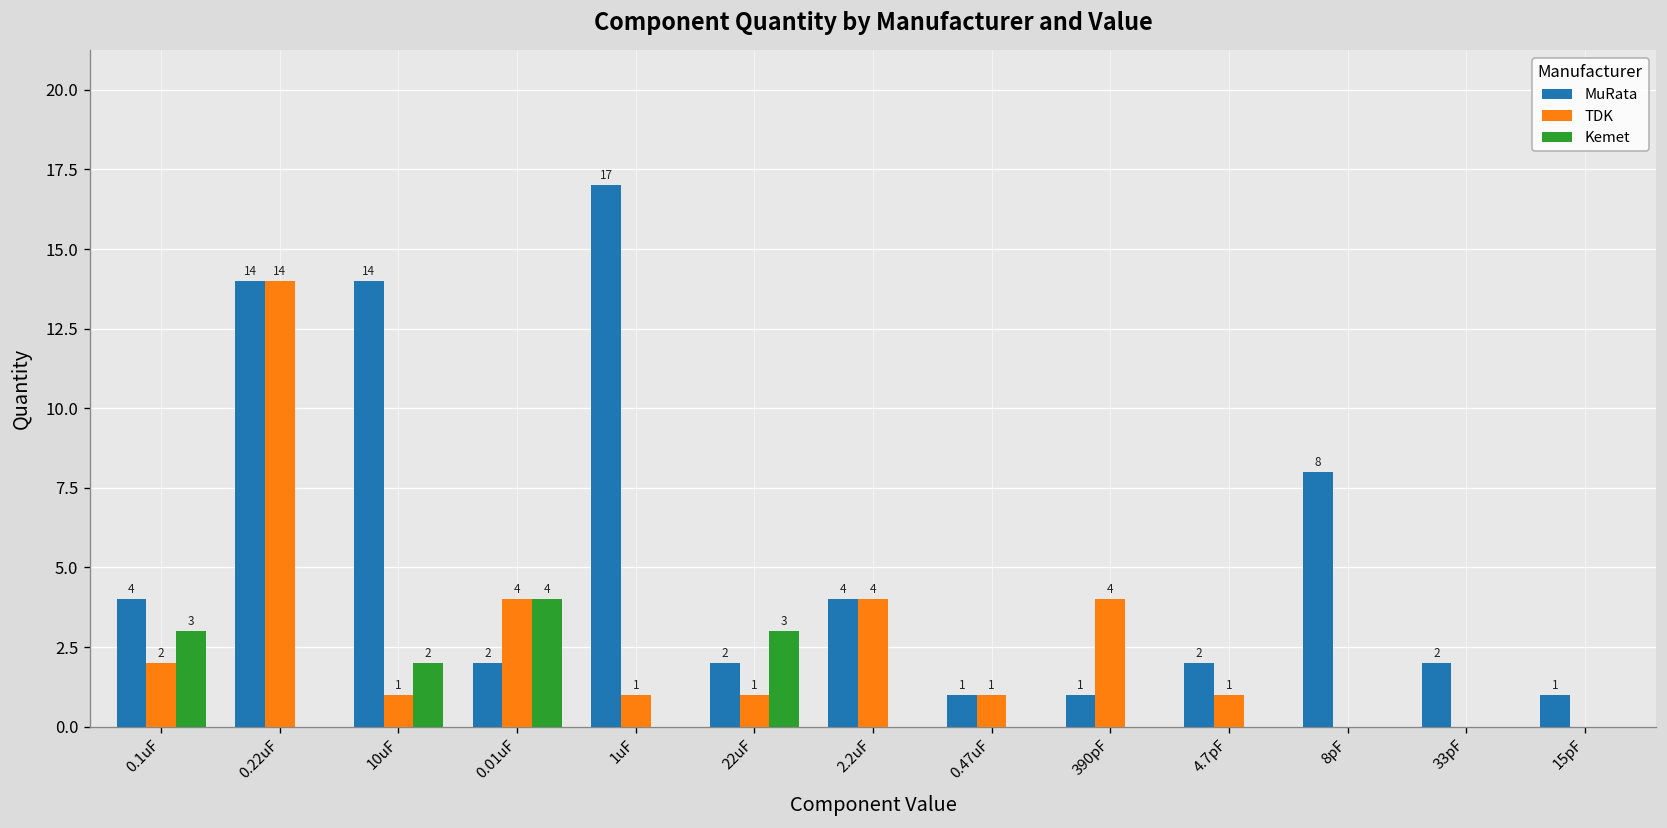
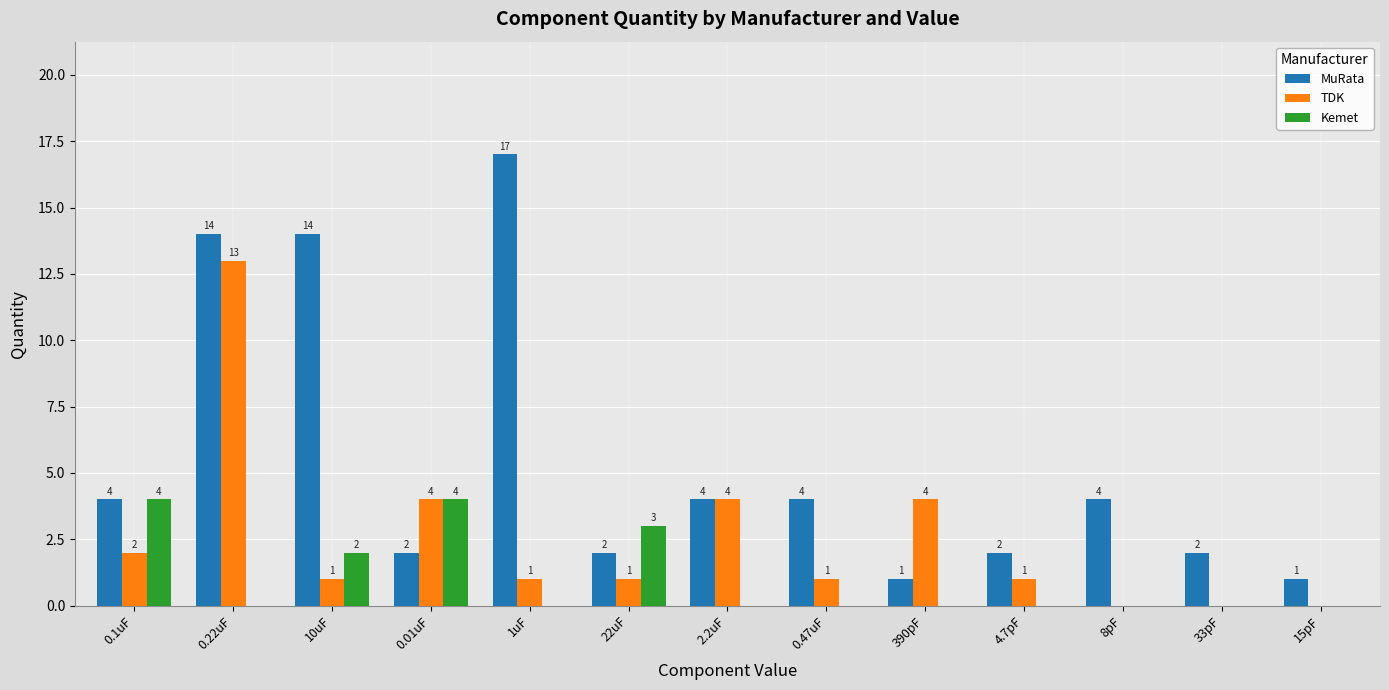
Kemet, 0.1uF: 3 -> 4
TDK, 0.22uF: 14 -> 13
MuRata, 0.47uF: 1 -> 4
MuRata, 8pF: 8 -> 4
